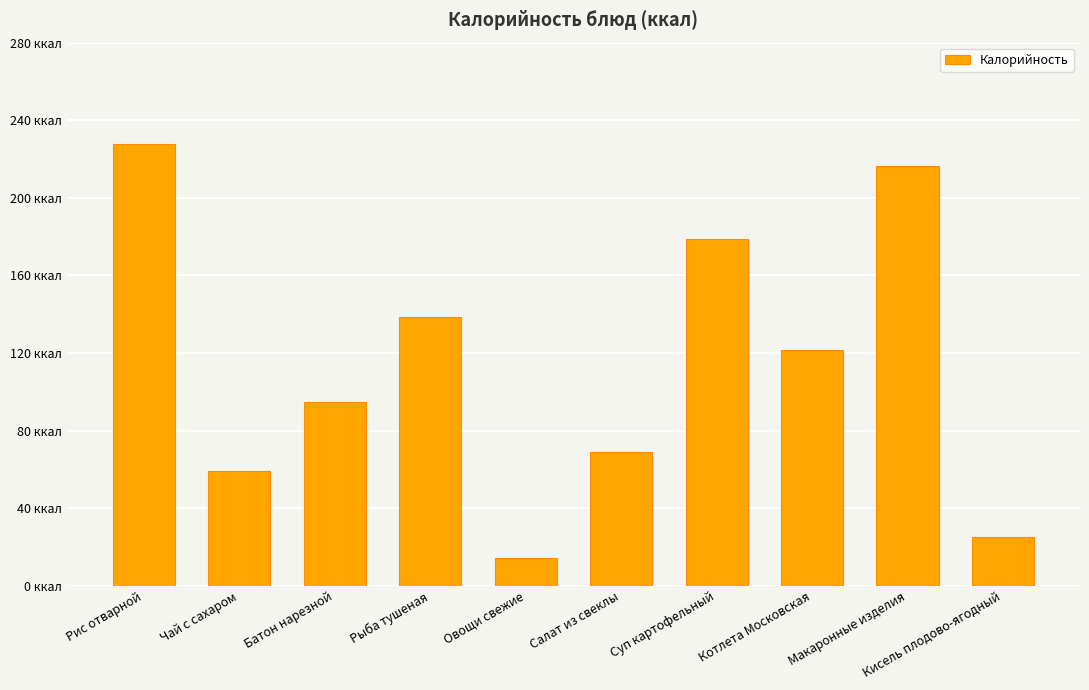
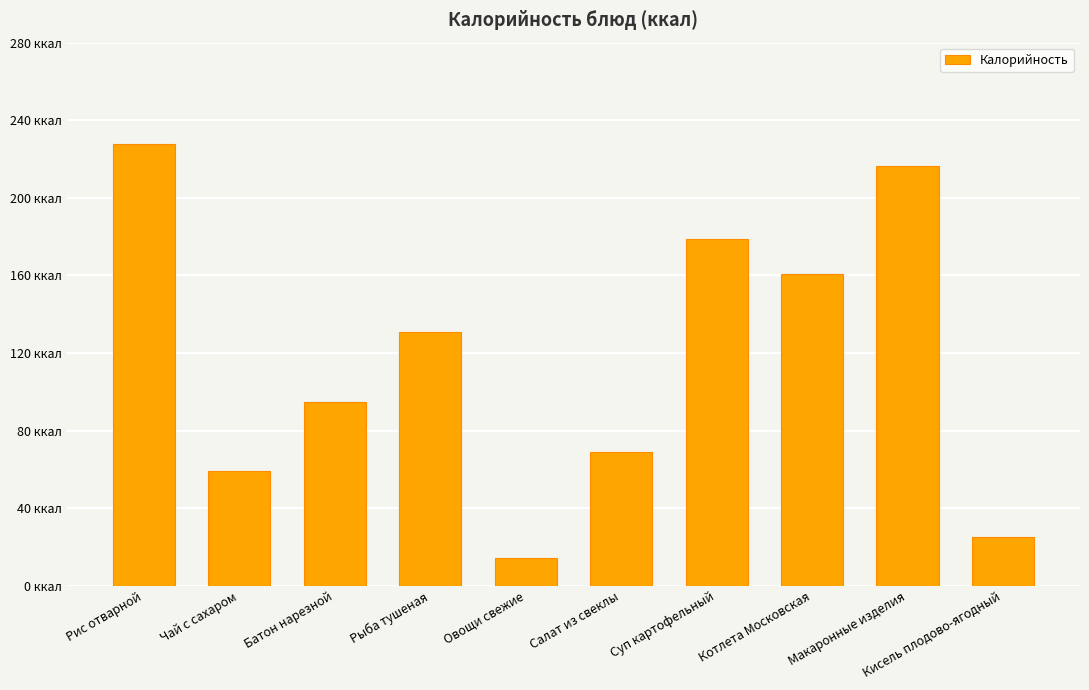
Рыба тушеная: 139 ккал -> 131 ккал
Котлета Московская: 121 ккал -> 161 ккал
